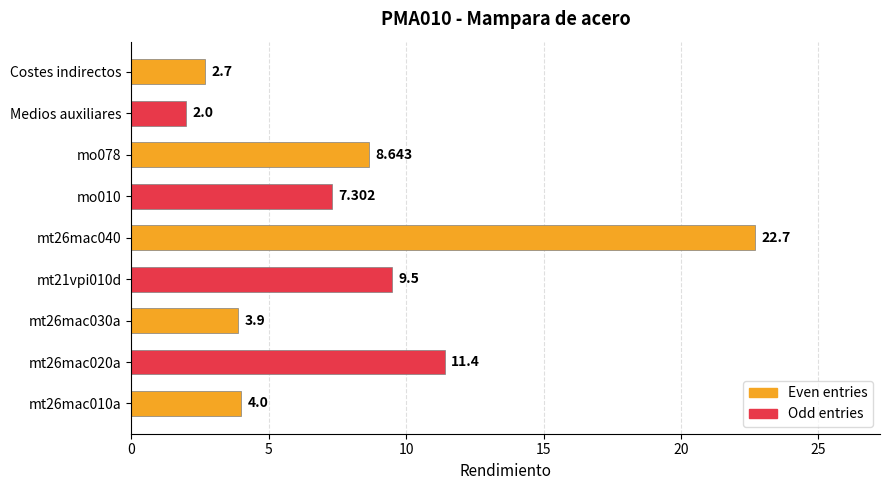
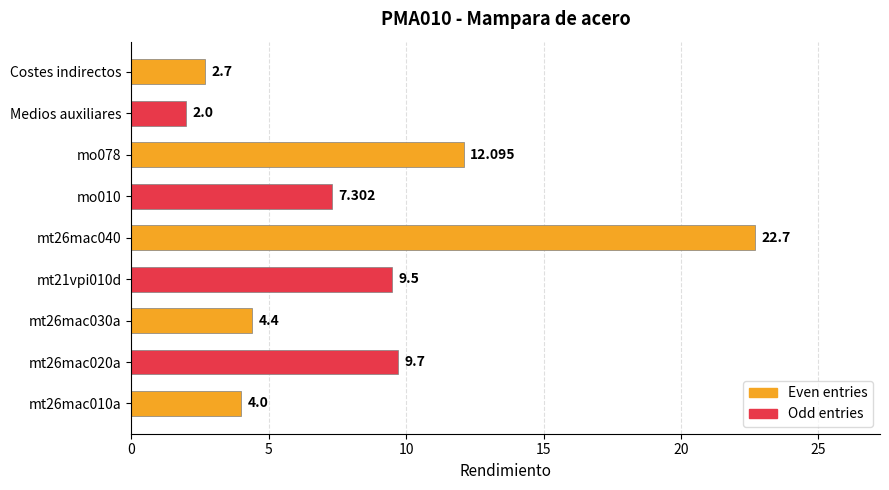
Even entries, mo078: 8.643 -> 12.095
Even entries, mt26mac030a: 3.9 -> 4.4
Odd entries, mt26mac020a: 11.4 -> 9.7
